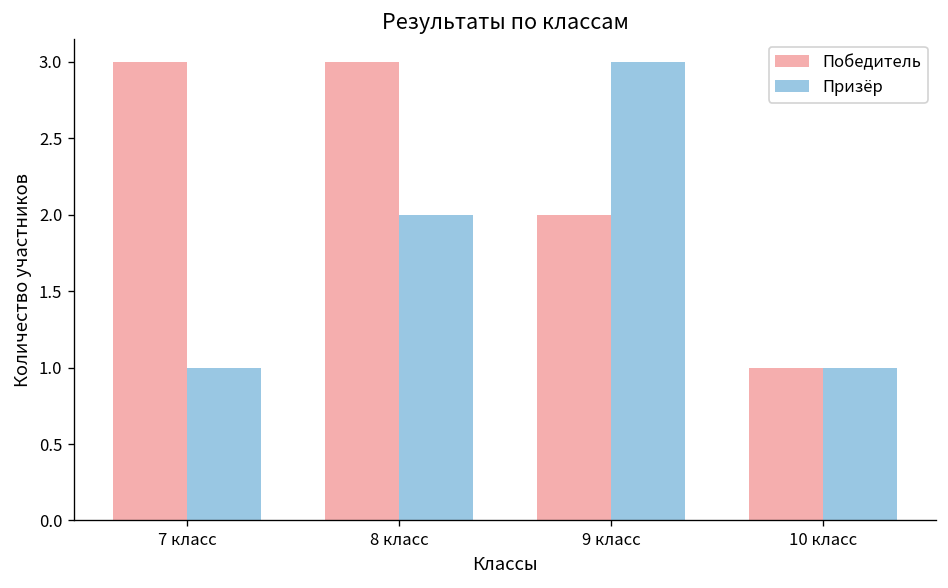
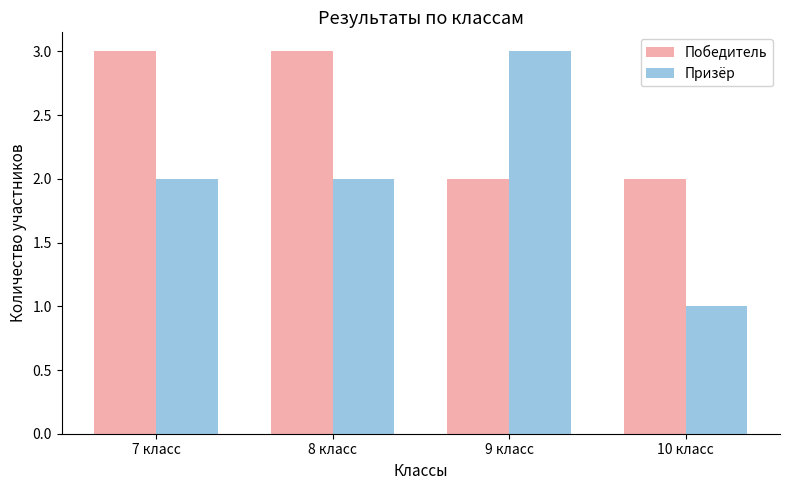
Призёр, 7 класс: 1 -> 2
Победитель, 10 класс: 1 -> 2
